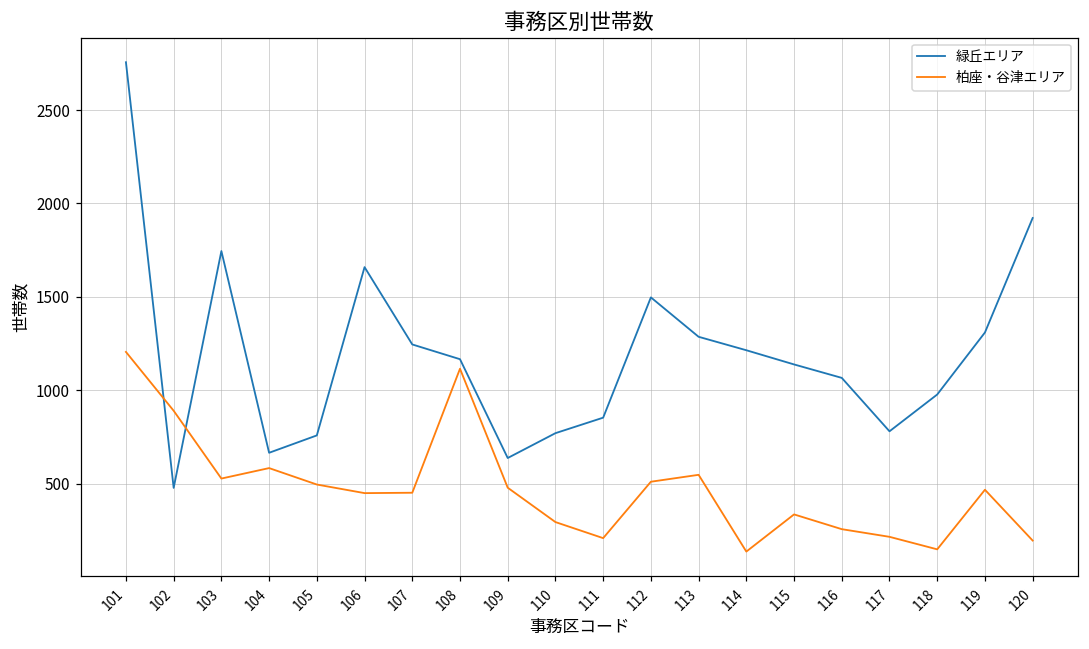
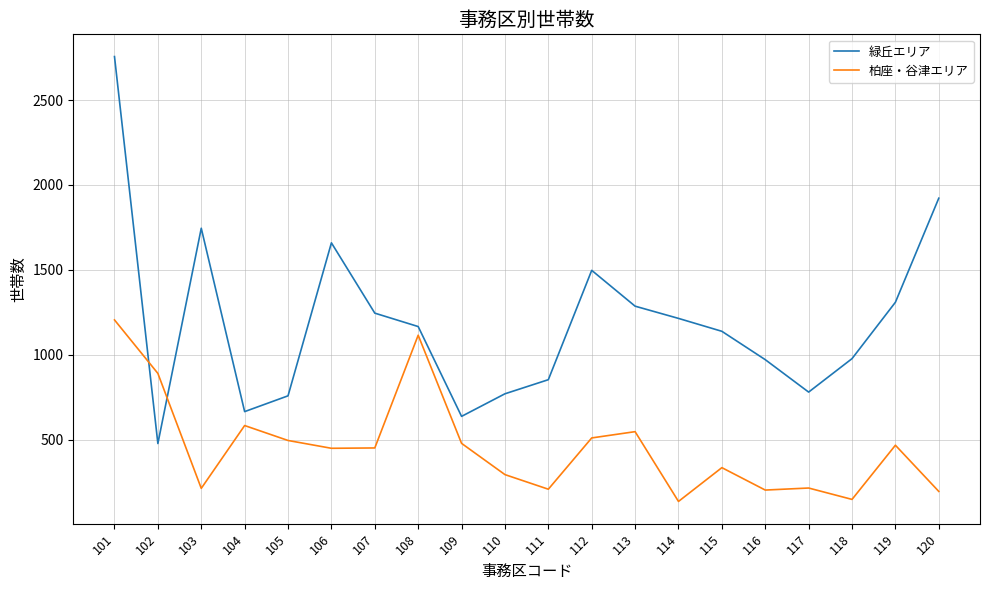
柏座・谷津エリア, 103: 530 -> 210
緑丘エリア, 116: 1070 -> 970
柏座・谷津エリア, 116: 260 -> 200
